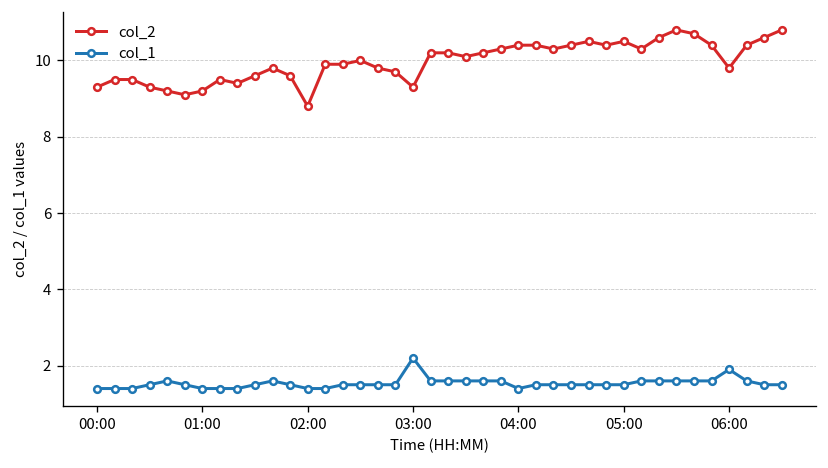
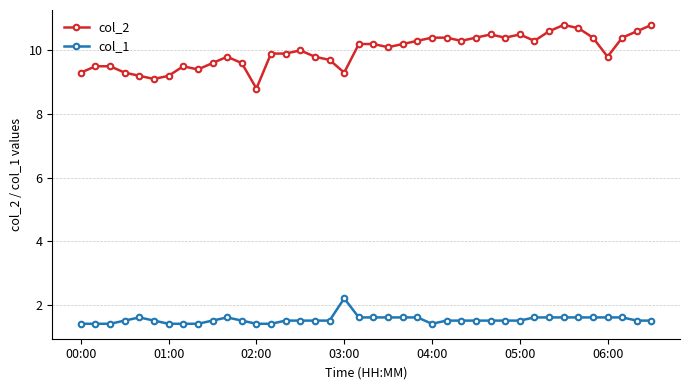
col_1, 06:00: 1.9 -> 1.6
